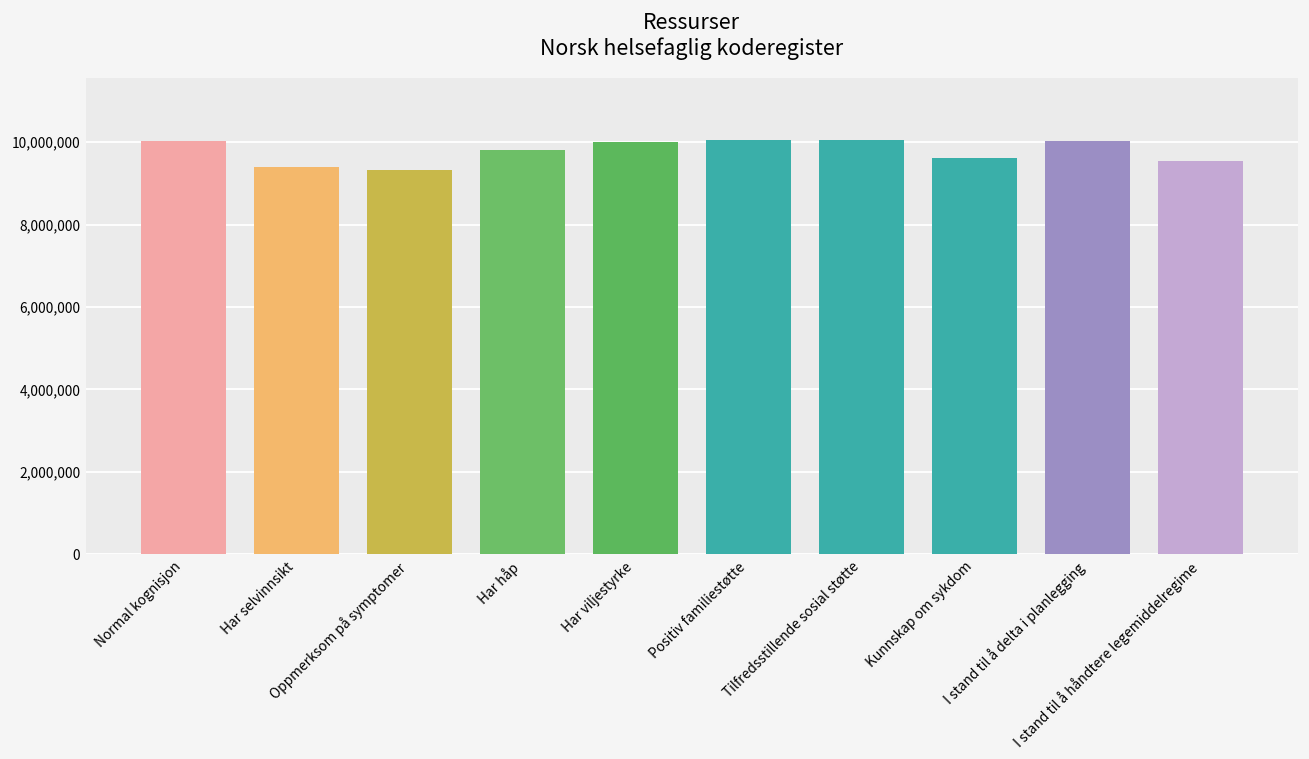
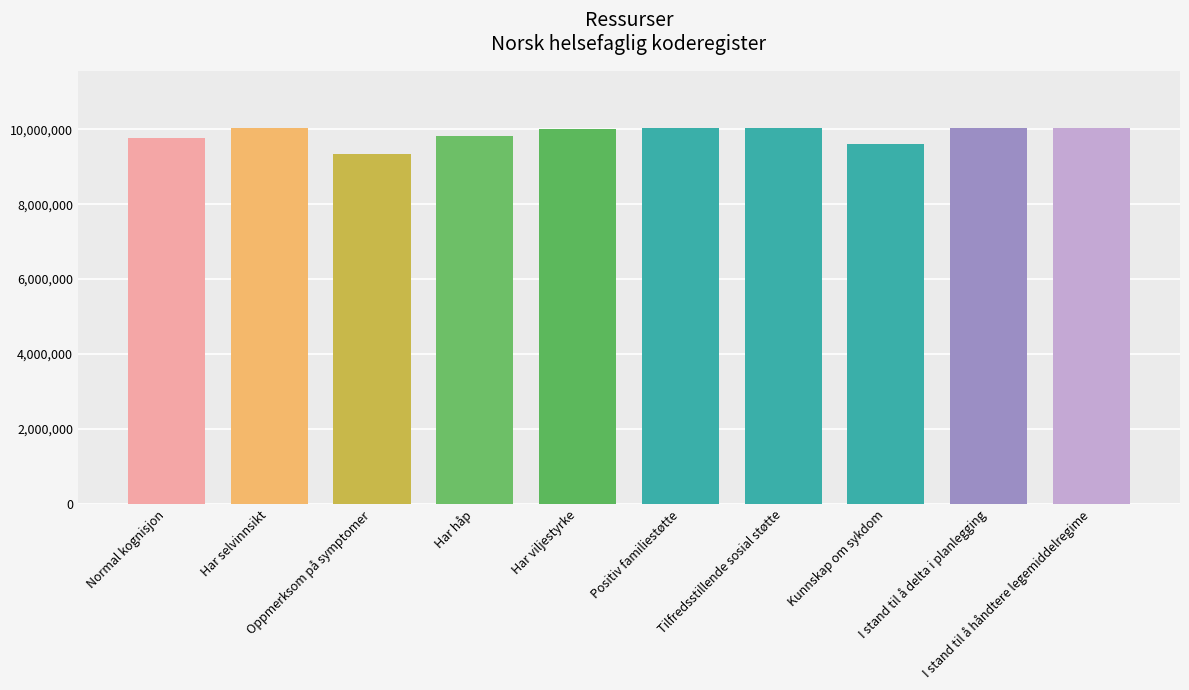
Normal kognisjon: 10,000,000 -> 9,800,000
Har selvinnsikt: 9,400,000 -> 10,000,000
I stand til å håndtere legemiddelregime: 9,600,000 -> 10,000,000
